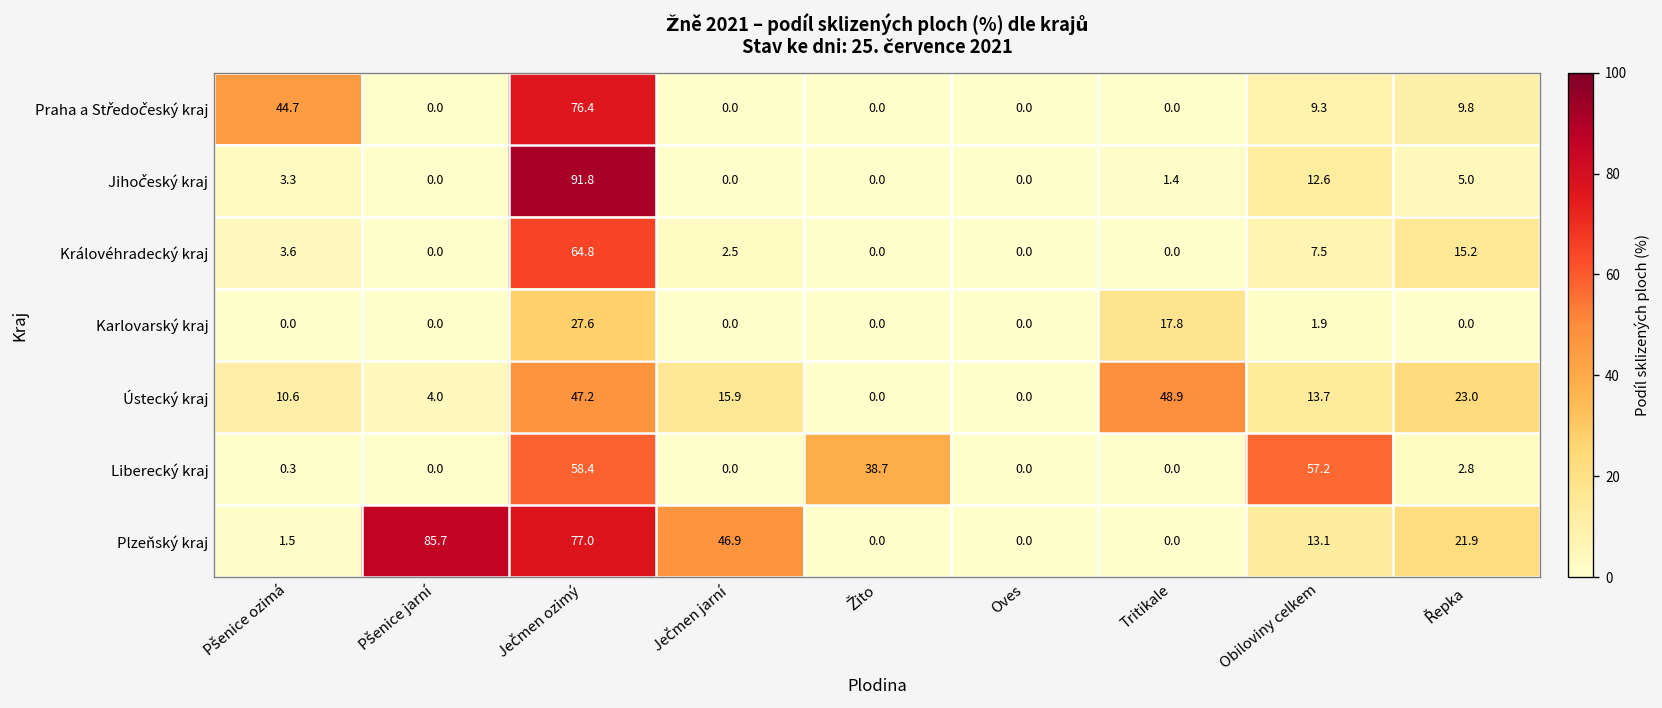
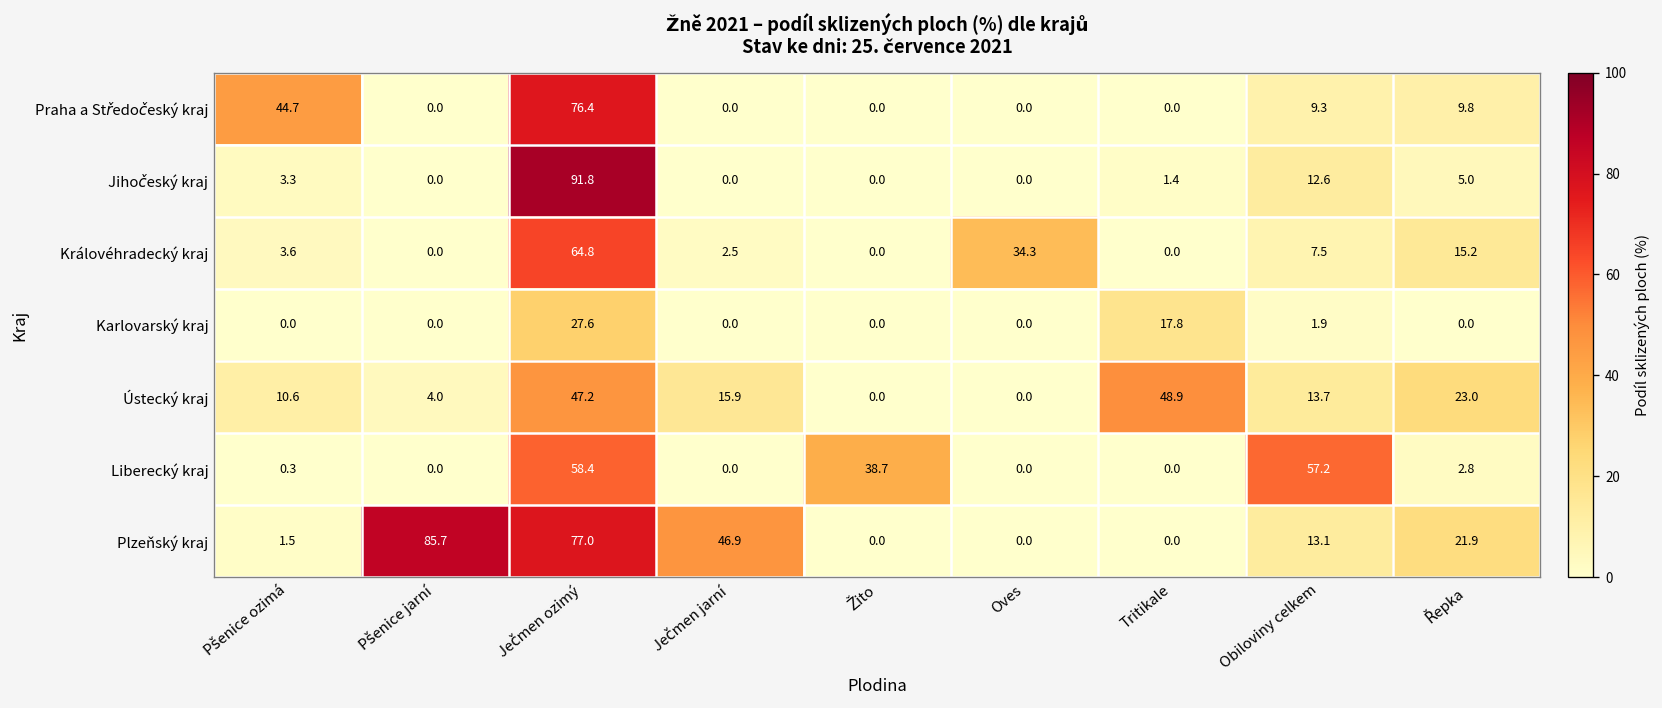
Královéhradecký kraj, Oves: 0.0 -> 34.3
